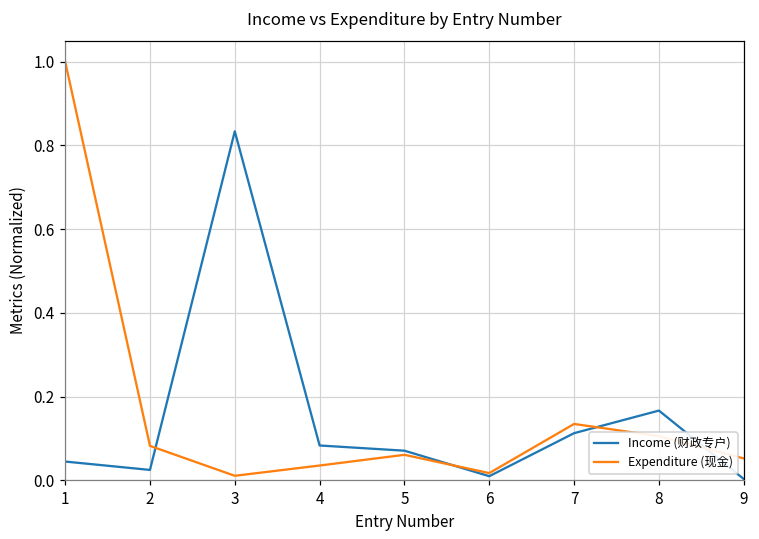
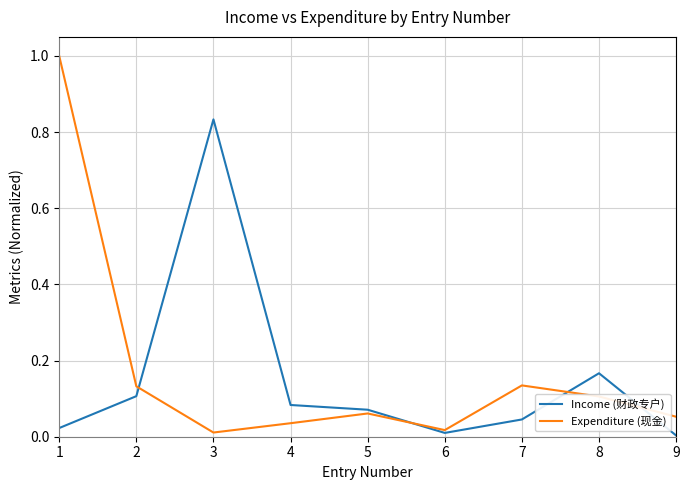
Income (财政专户), 1: 0.05 -> 0.02
Income (财政专户), 2: 0.03 -> 0.11
Expenditure (现金), 2: 0.08 -> 0.13
Income (财政专户), 7: 0.11 -> 0.05
